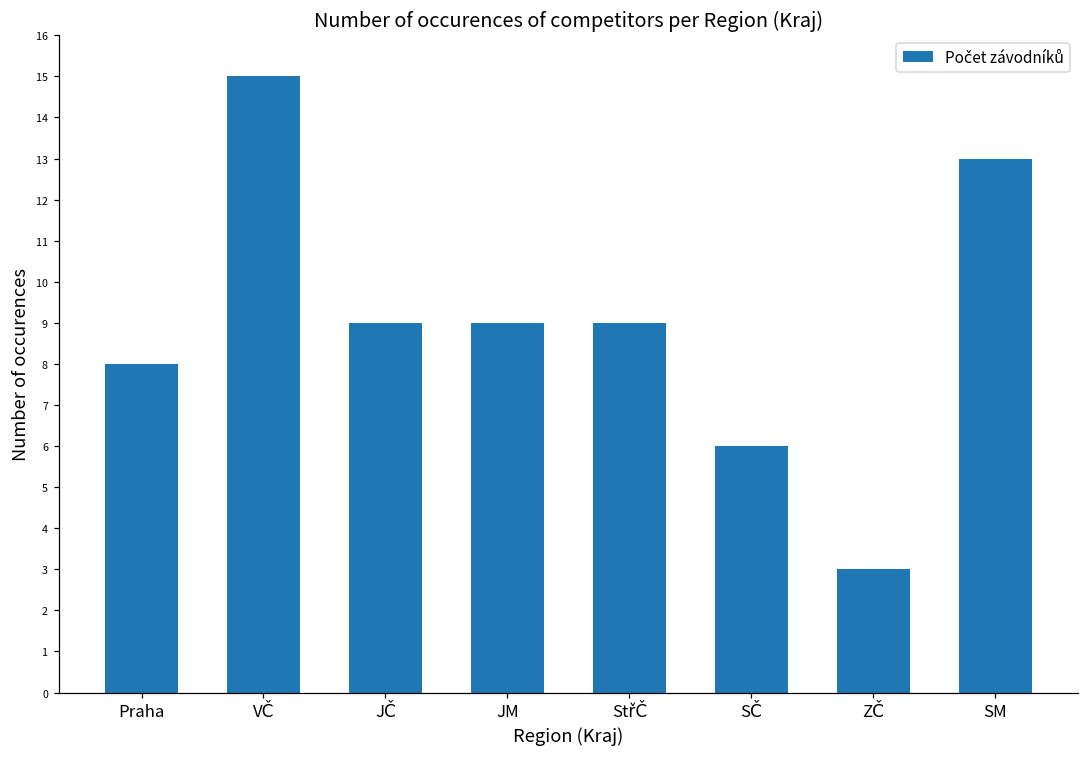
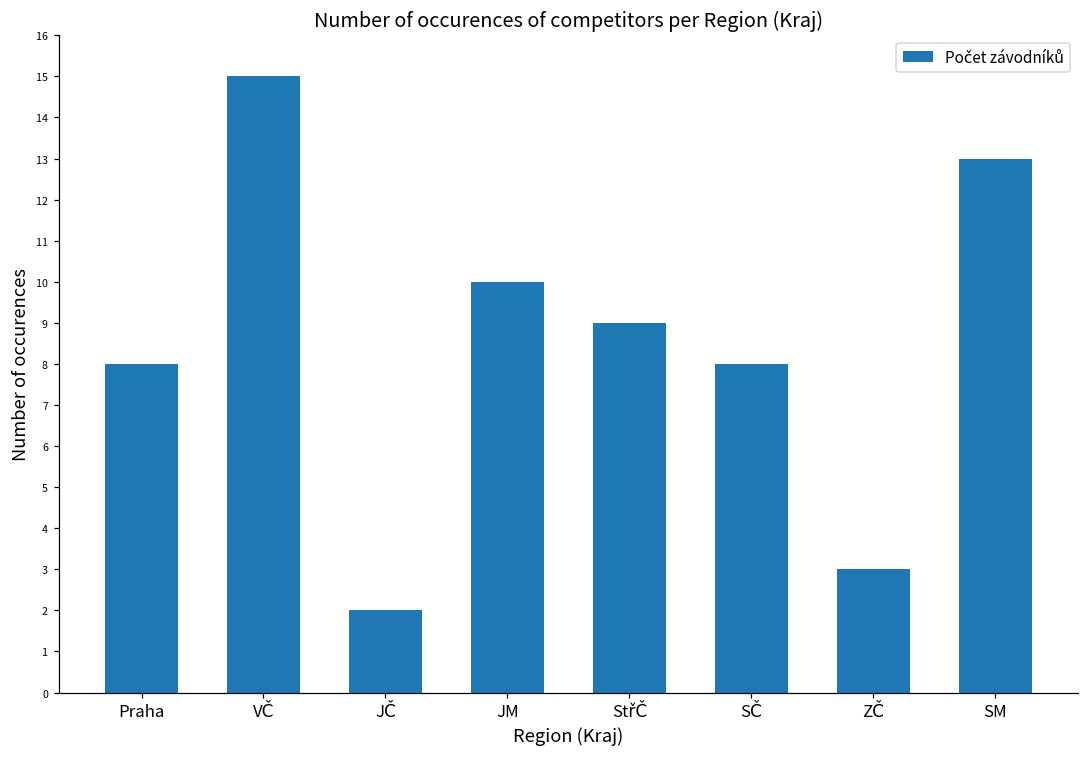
JČ: 9 -> 2
JM: 9 -> 10
SČ: 6 -> 8
